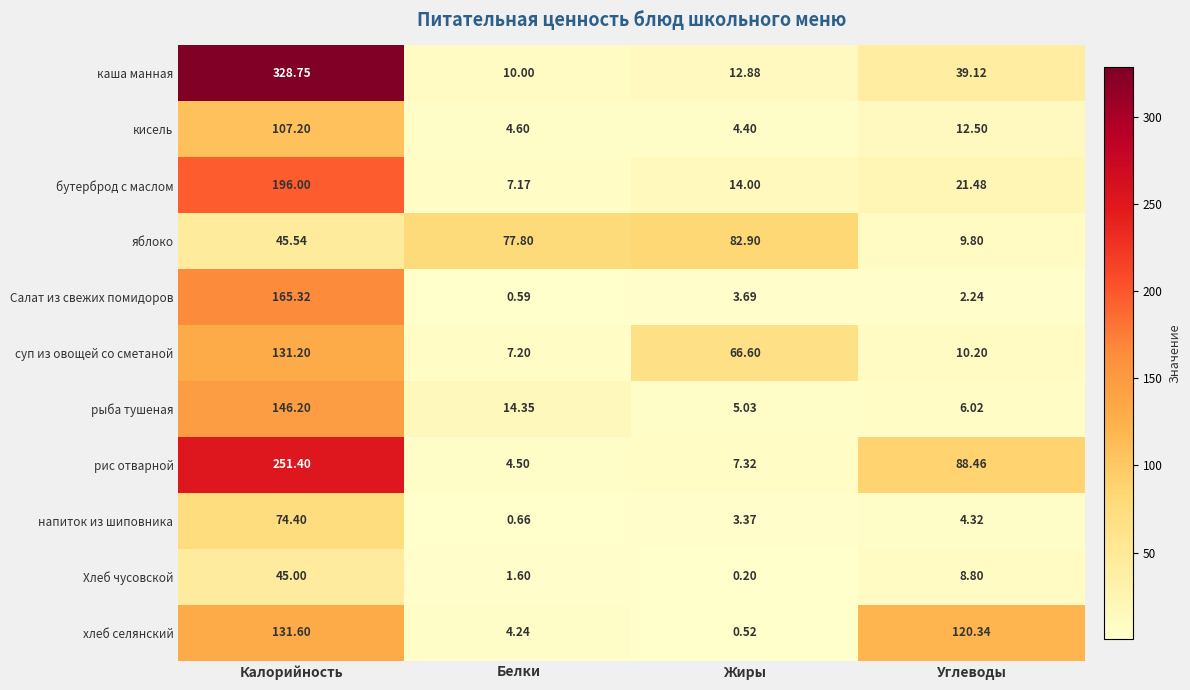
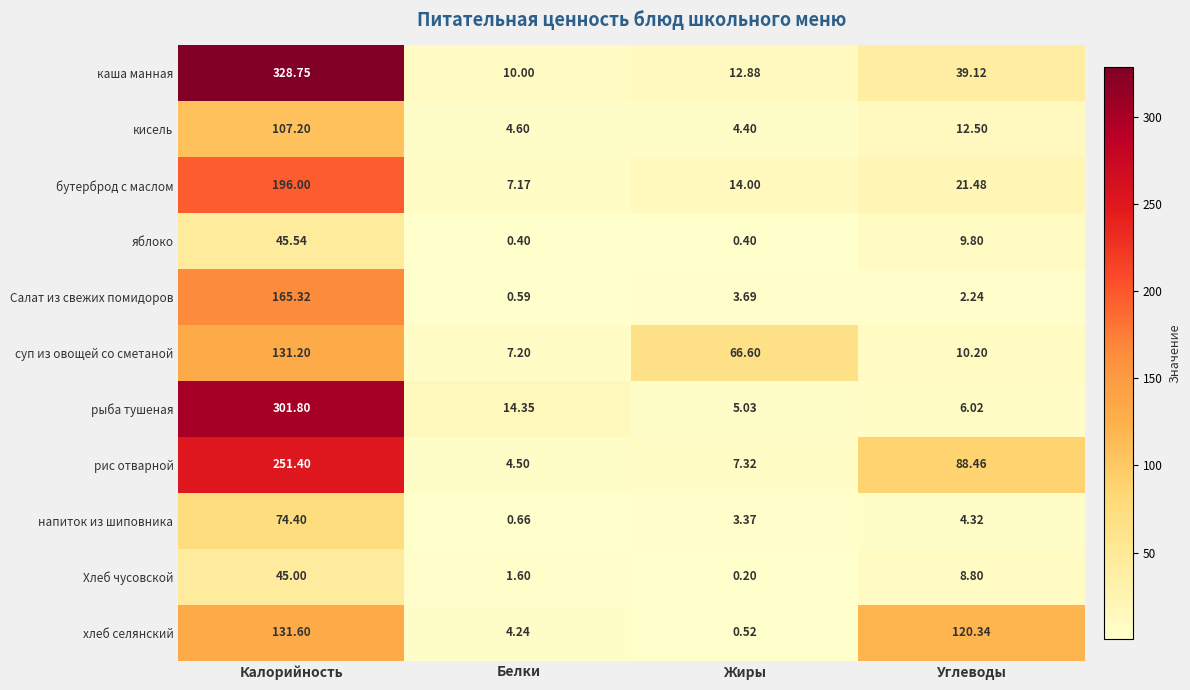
яблоко, Белки: 77.80 -> 0.40
яблоко, Жиры: 82.90 -> 0.40
рыба тушеная, Калорийность: 146.20 -> 301.80
